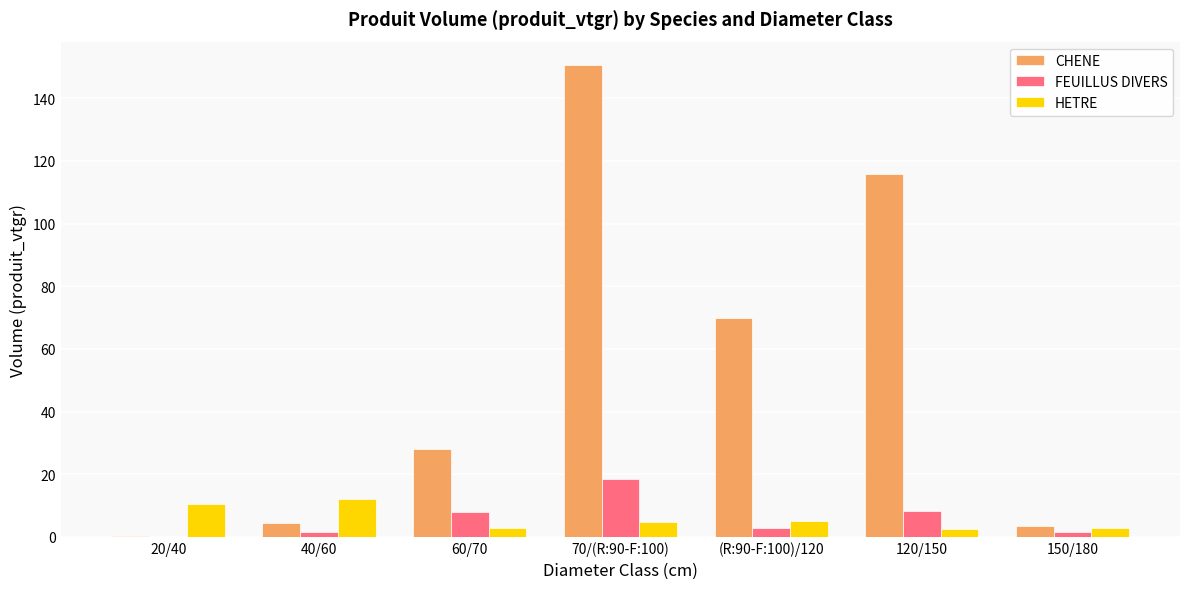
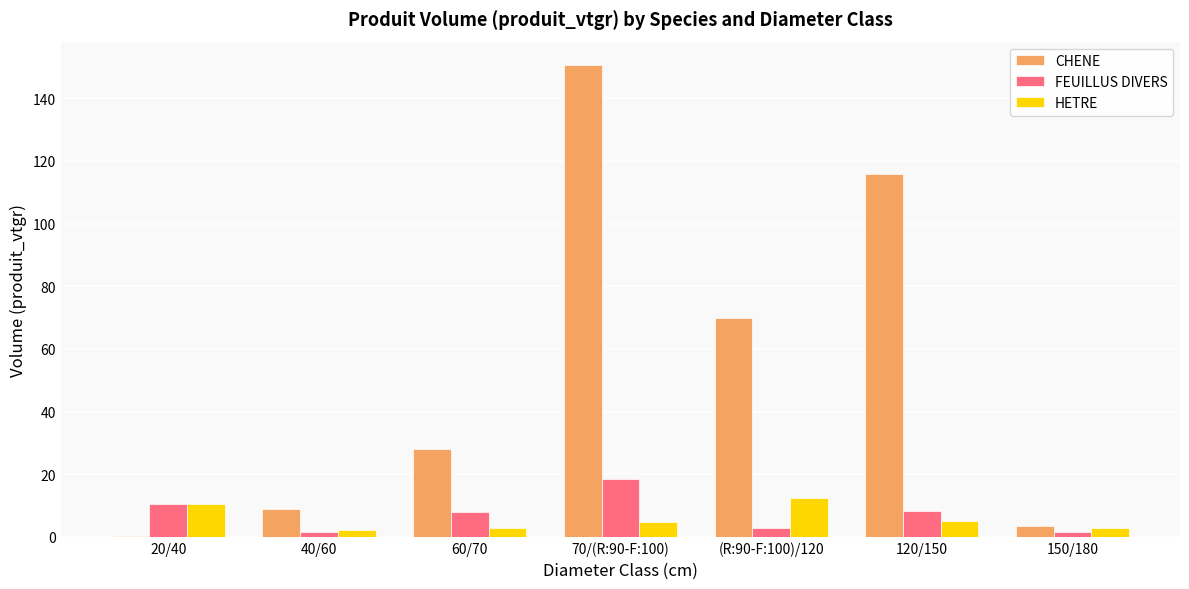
FEUILLUS DIVERS, 20/40: 0 -> 10
CHENE, 40/60: 4 -> 9
HETRE, 40/60: 12 -> 2
HETRE, (R:90-F:100)/120: 5 -> 12
HETRE, 120/150: 2 -> 5
